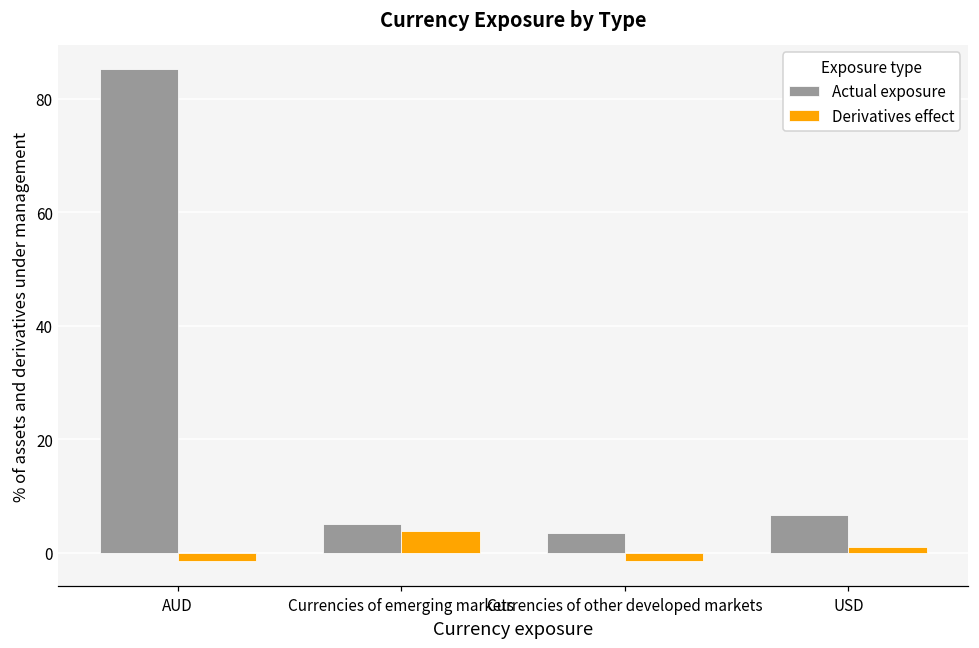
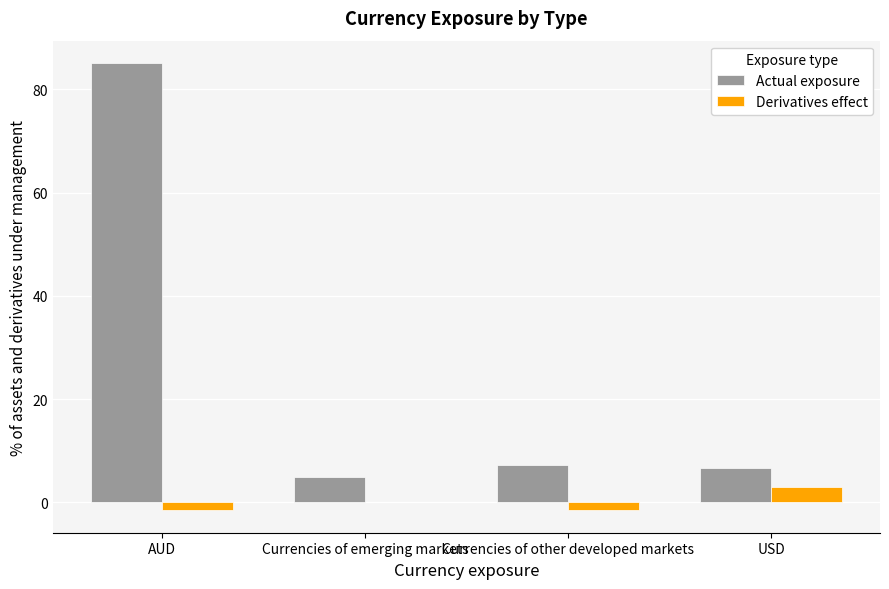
Derivatives effect, Currencies of emerging markets: 4 -> 0
Actual exposure, Currencies of other developed markets: 3 -> 7
Derivatives effect, USD: 1 -> 3
